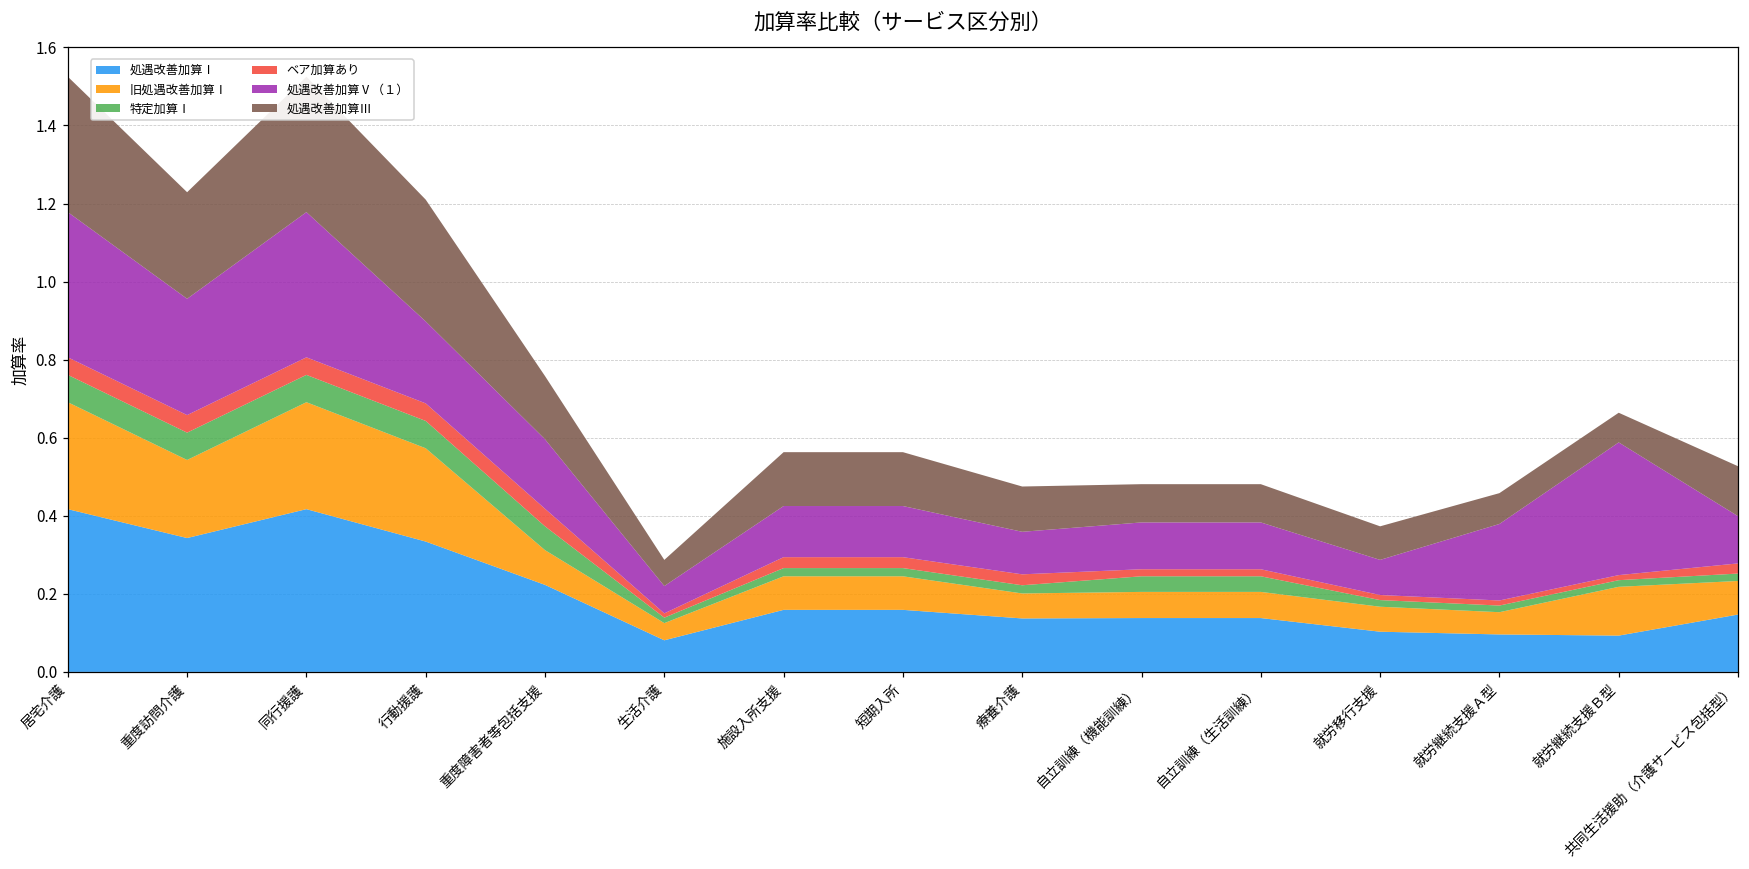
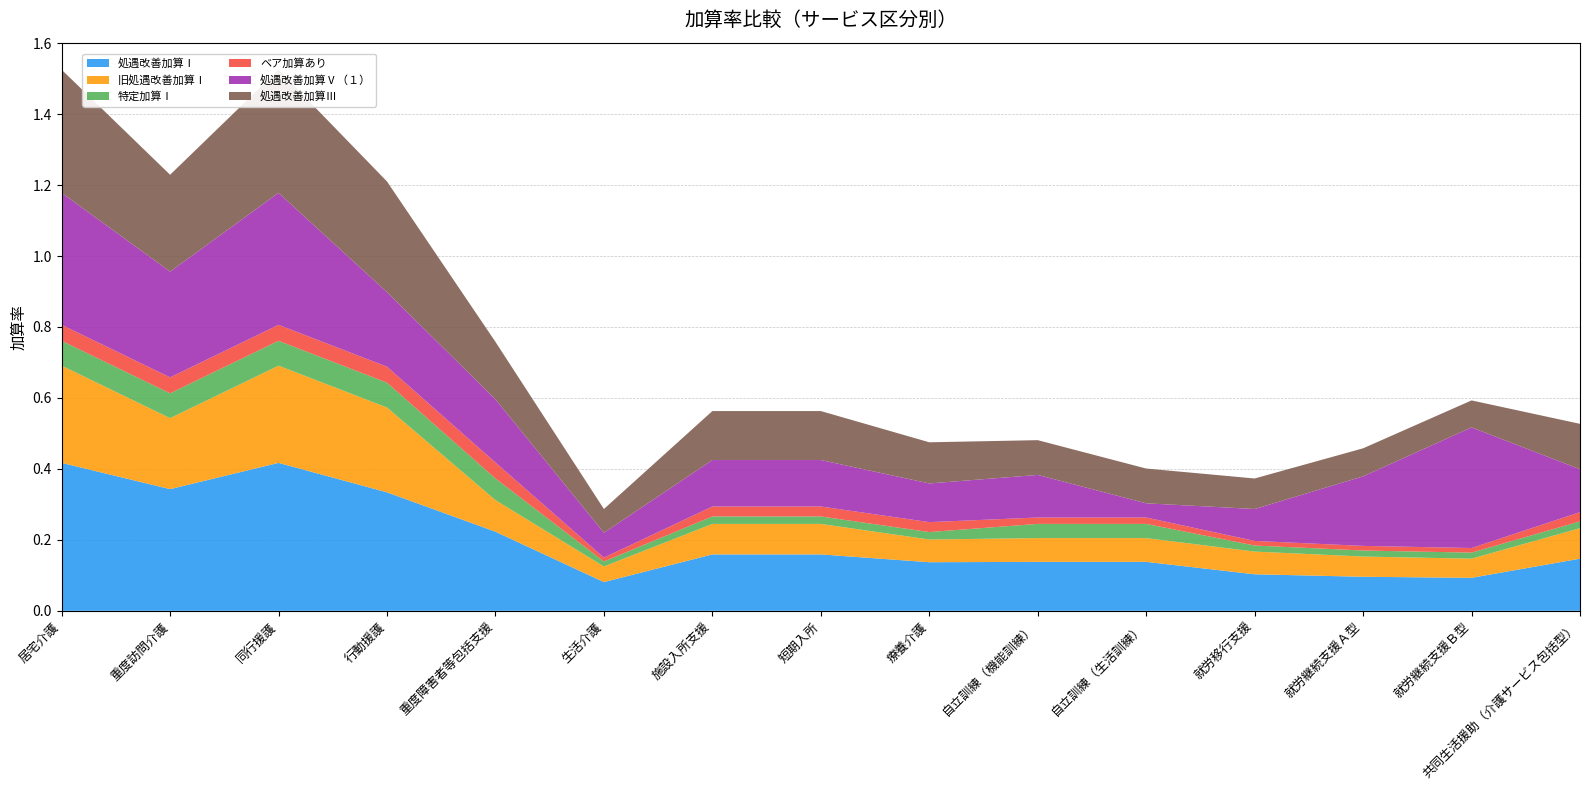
処遇改善加算Ⅴ（１）, 自立訓練（生活訓練）: 0.12 -> 0.04
旧処遇改善加算Ⅰ, 就労継続支援Ｂ型: 0.13 -> 0.05
